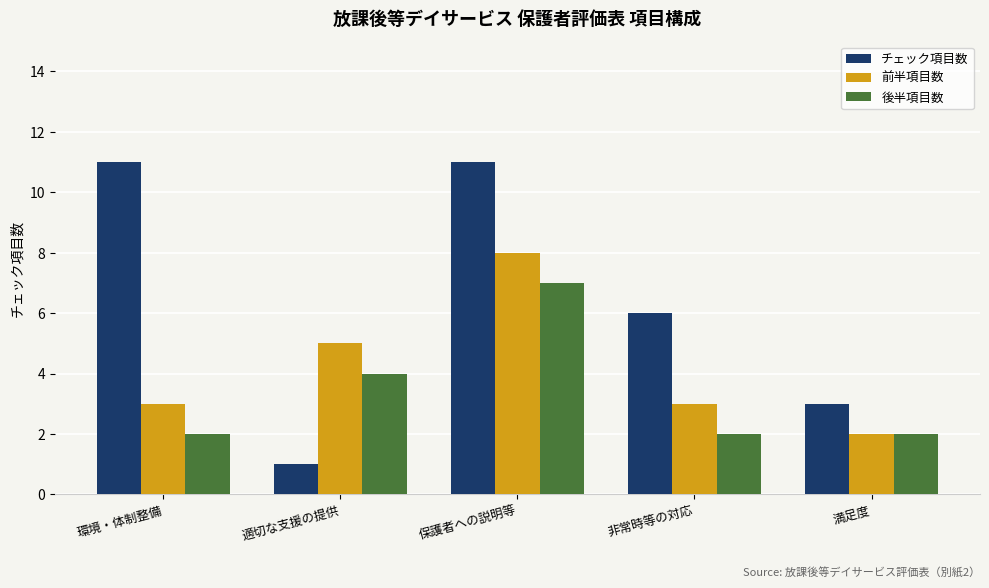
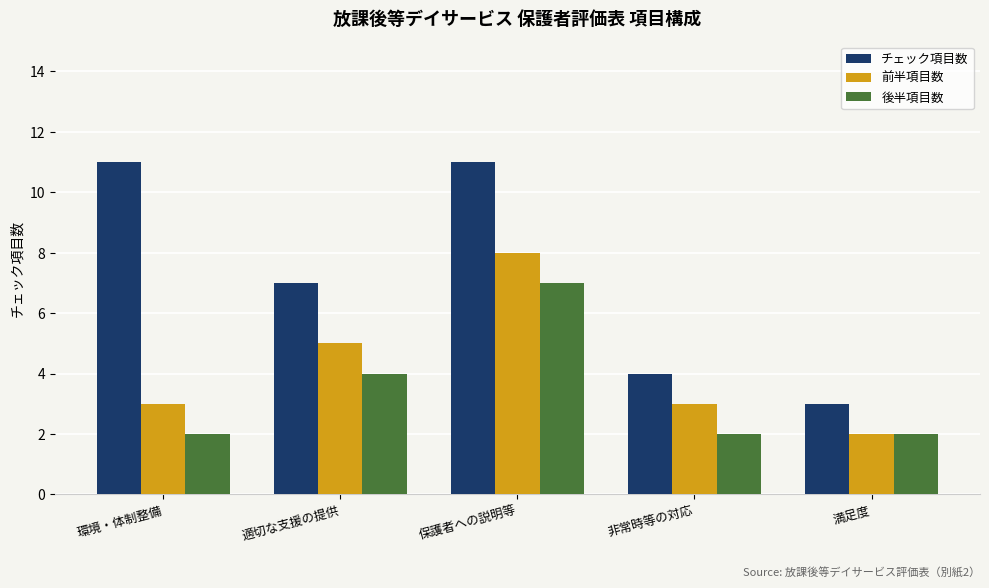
チェック項目数, 適切な支援の提供: 1 -> 7
チェック項目数, 非常時等の対応: 6 -> 4
